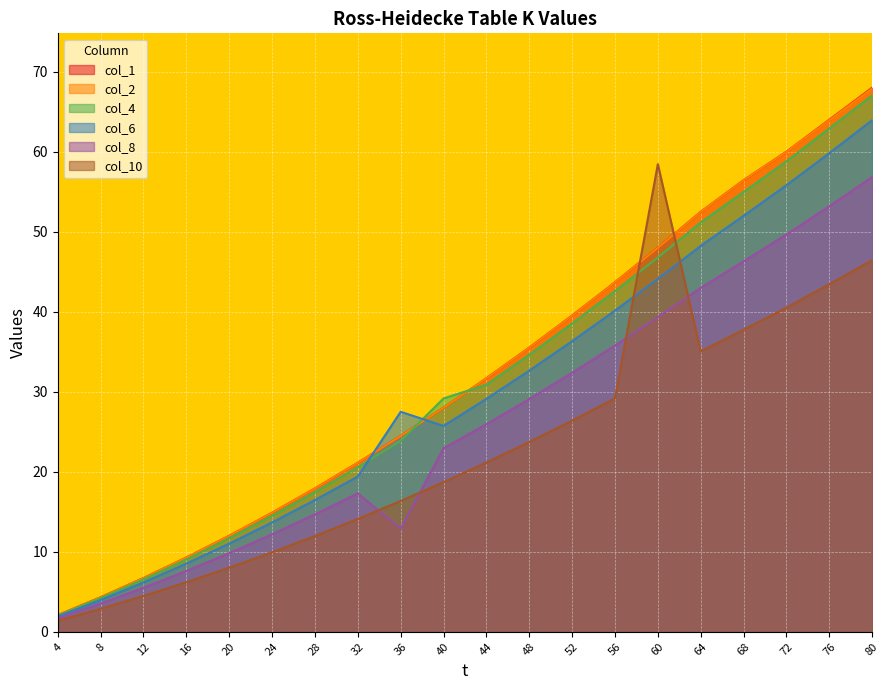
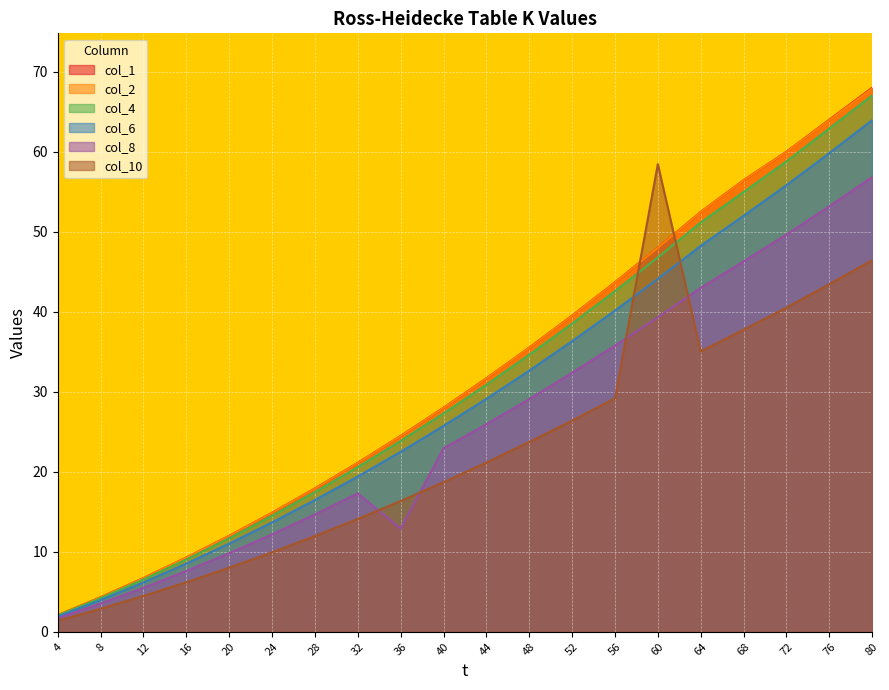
col_6, 36: 28 -> 23
col_4, 40: 29 -> 27
